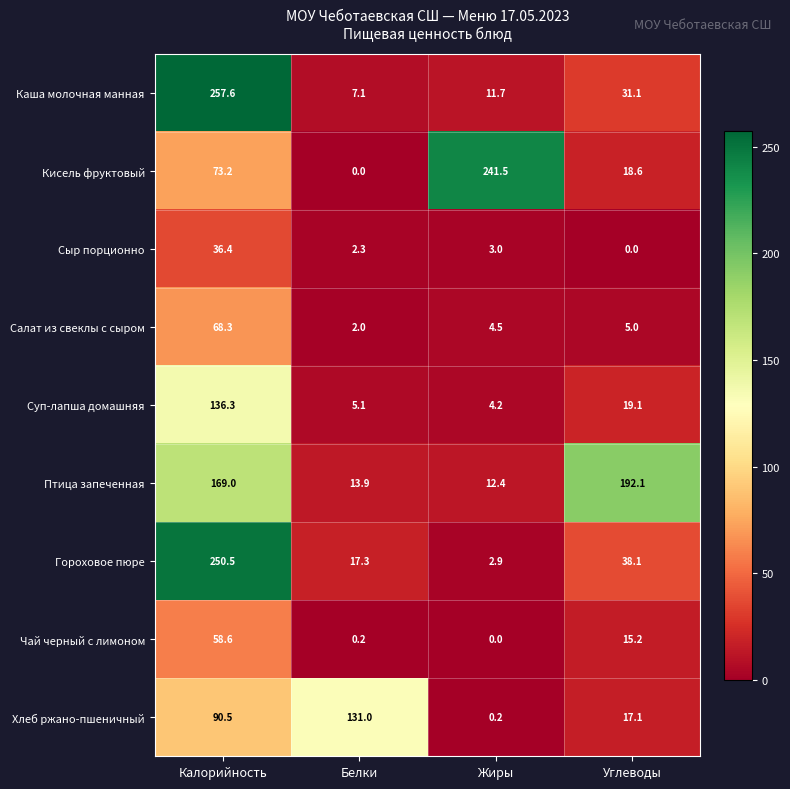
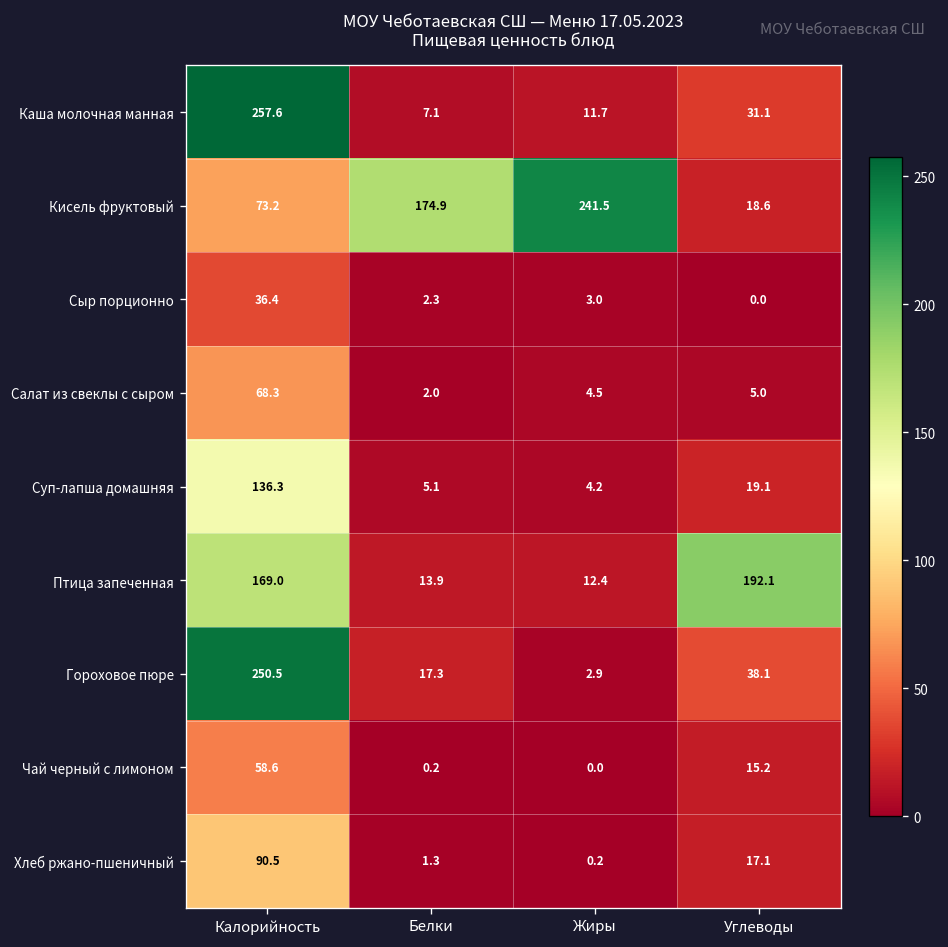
Кисель фруктовый, Белки: 0.0 -> 174.9
Хлеб ржано-пшеничный, Белки: 131.0 -> 1.3
